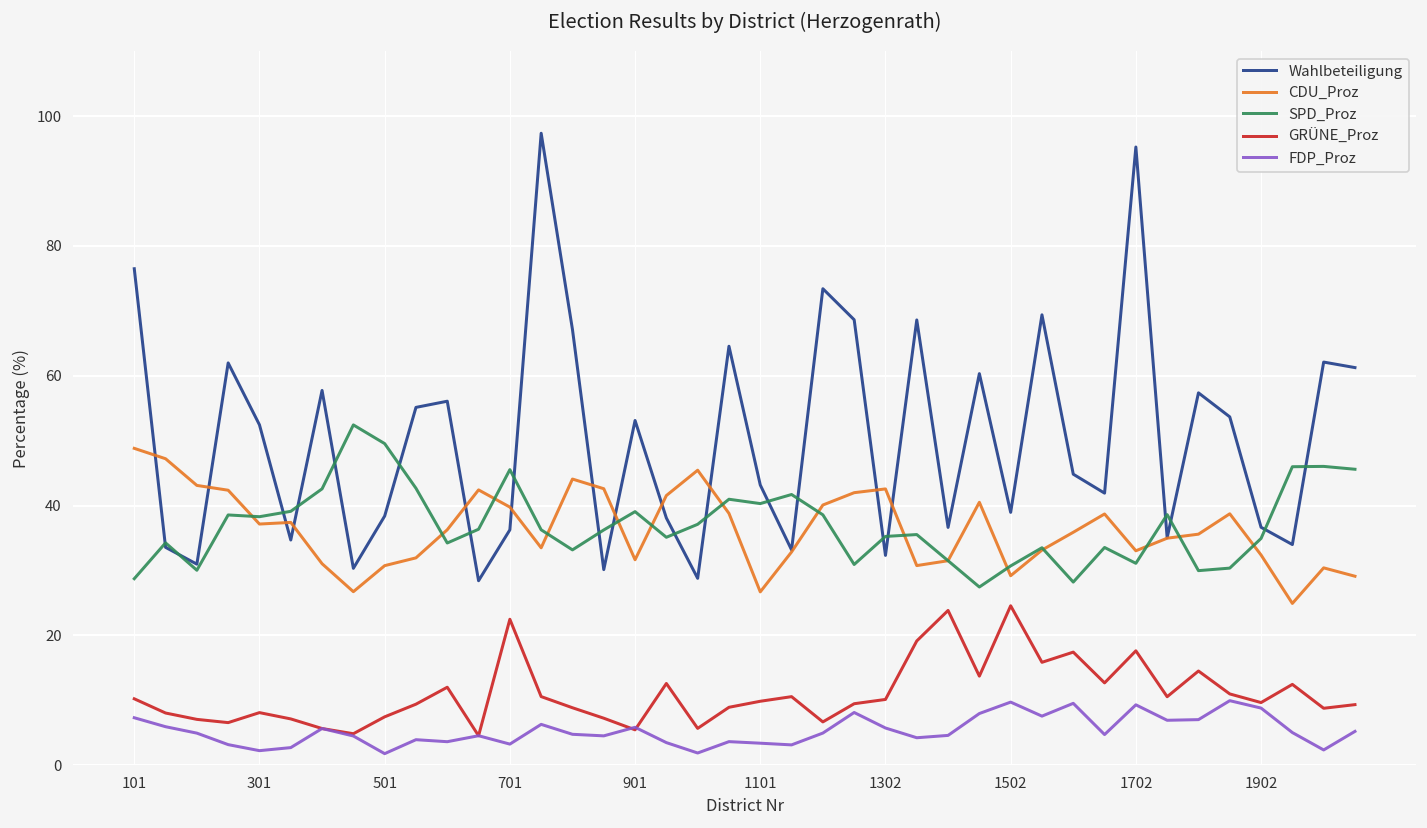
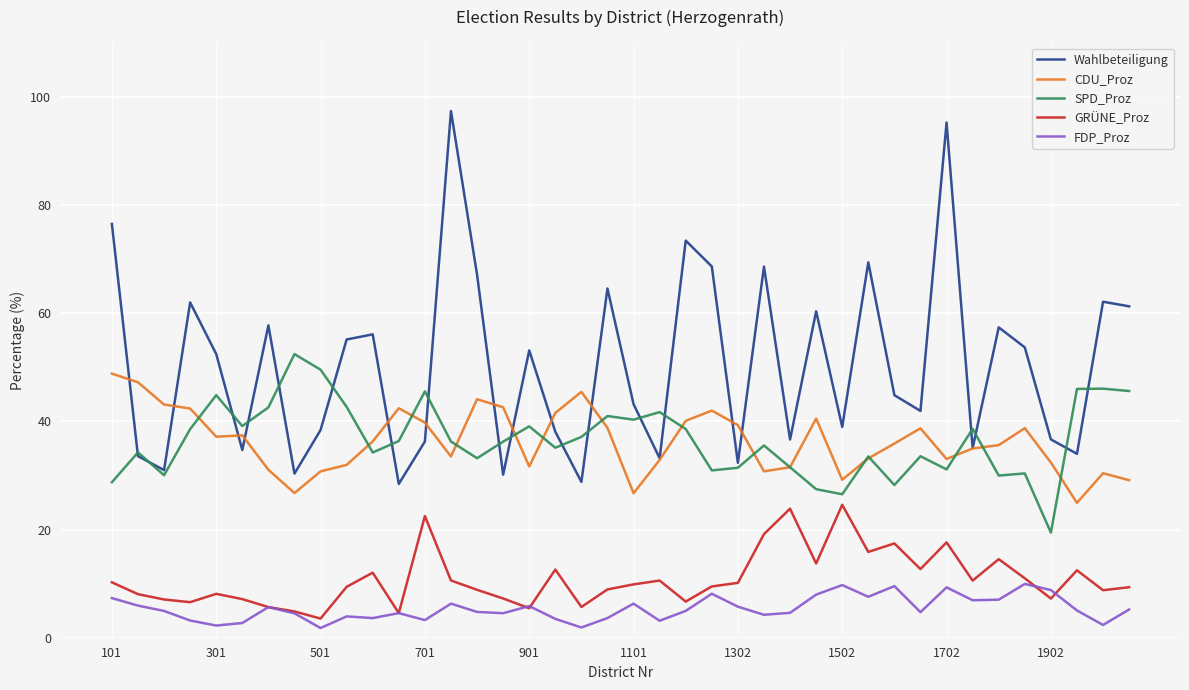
SPD_Proz, 301: 38 -> 45
GRÜNE_Proz, 501: 7 -> 4
FDP_Proz, 1101: 3 -> 6
CDU_Proz, 1302: 43 -> 39
SPD_Proz, 1302: 35 -> 31
SPD_Proz, 1502: 31 -> 27
SPD_Proz, 1902: 35 -> 19
GRÜNE_Proz, 1902: 10 -> 7
